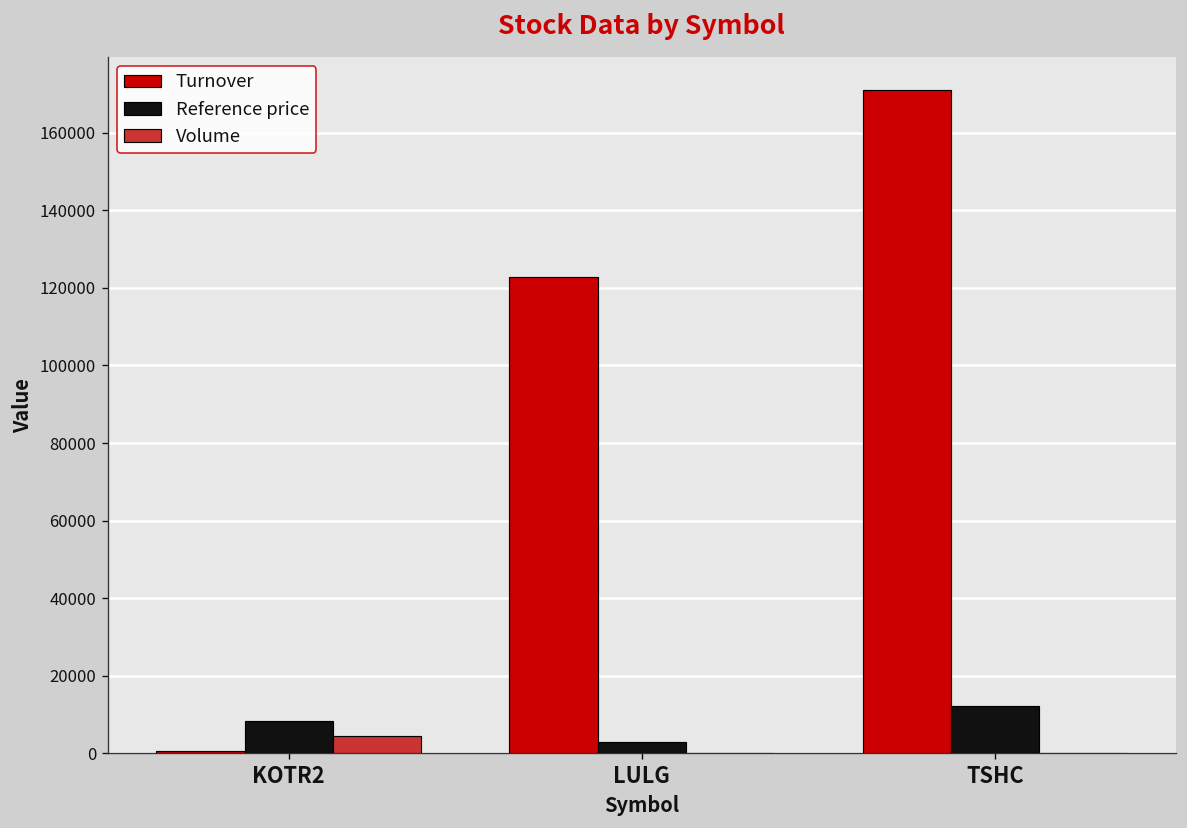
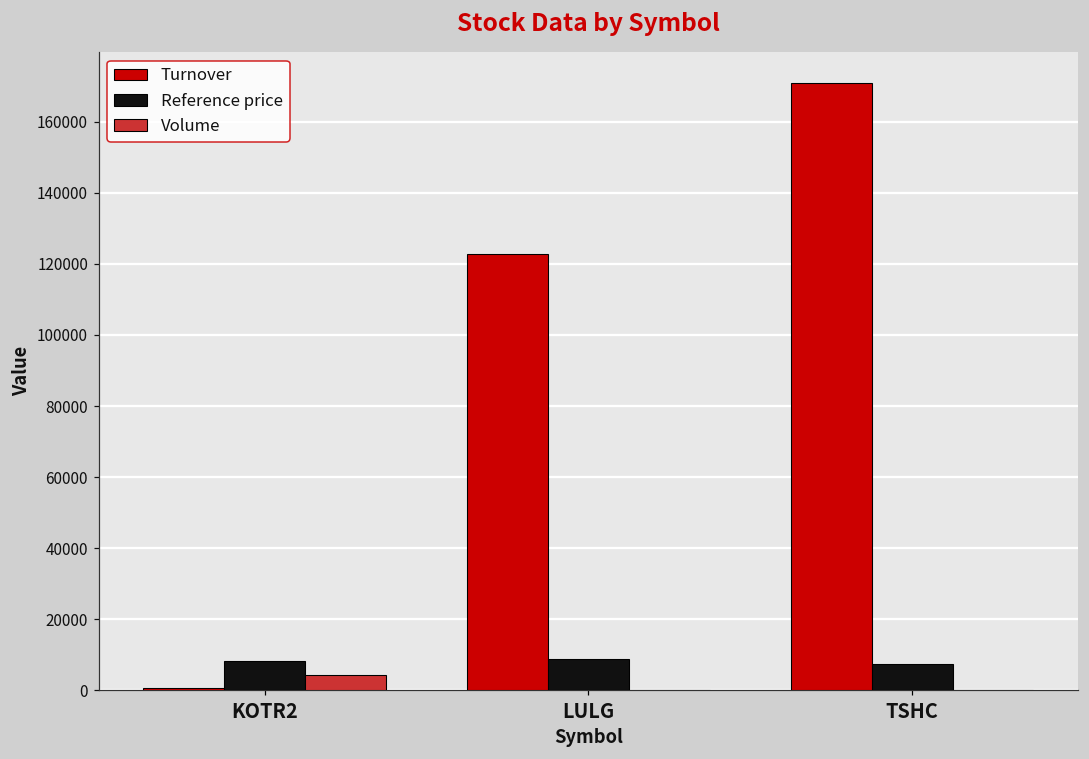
Reference price, LULG: 3000 -> 9000
Reference price, TSHC: 12000 -> 7000
